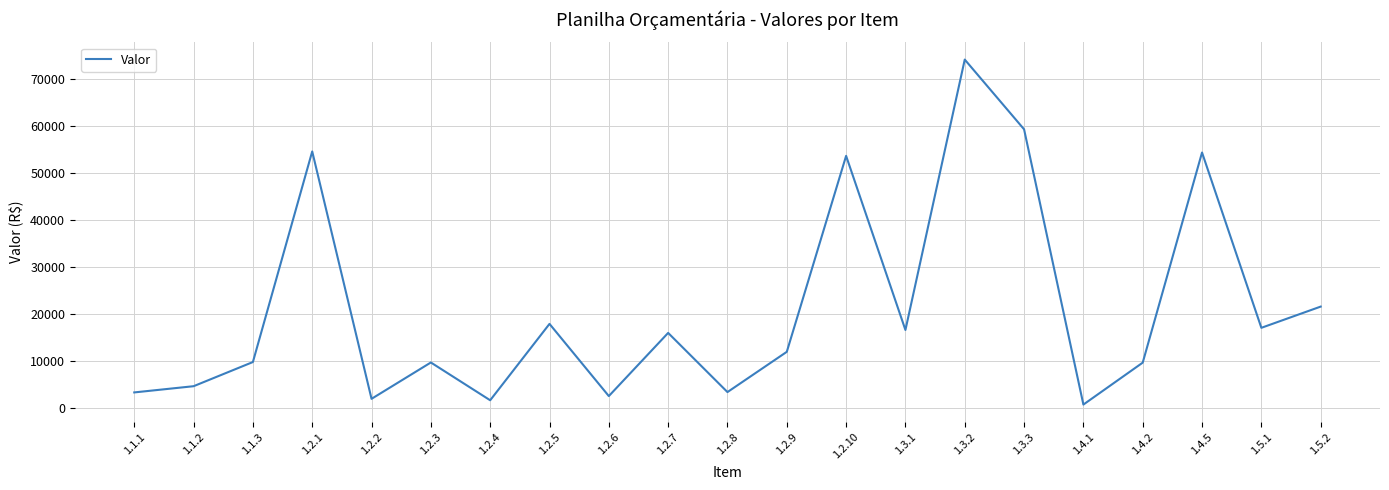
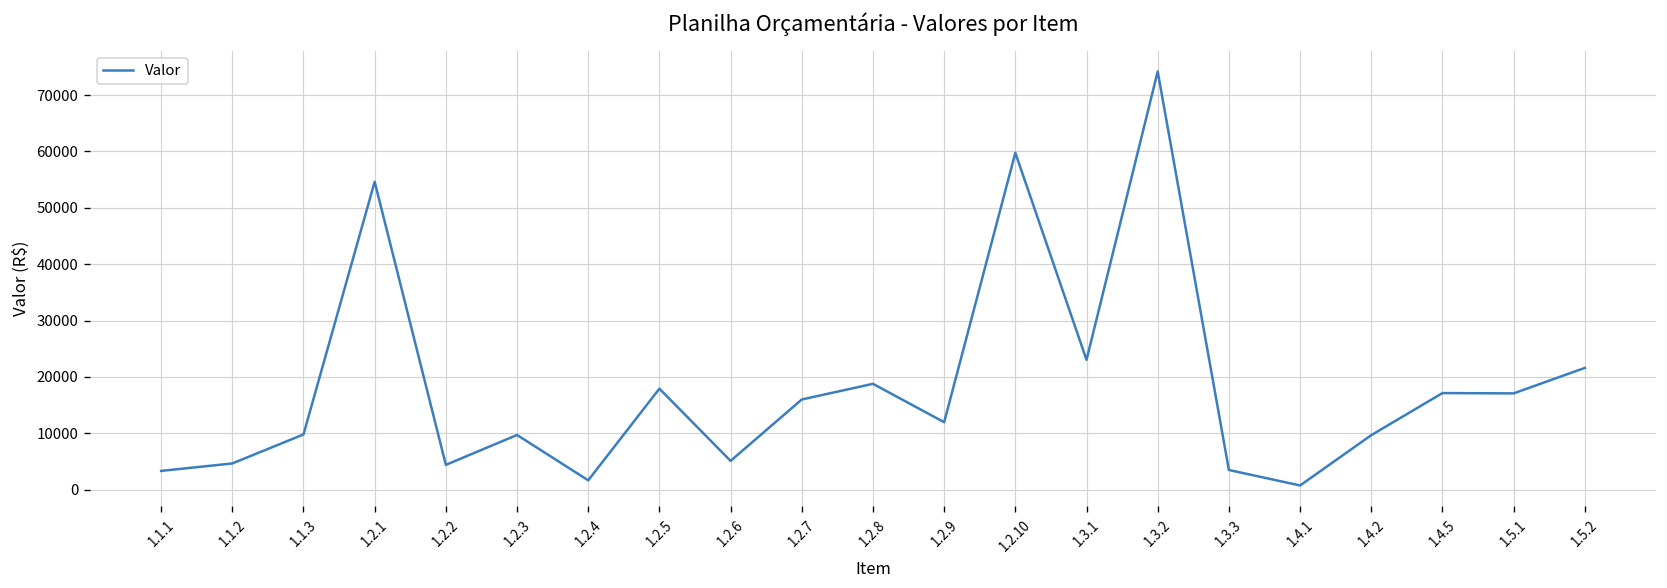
1.2.2: 2000 -> 4000
1.2.6: 3000 -> 5000
1.2.8: 3000 -> 19000
1.2.10: 54000 -> 60000
1.3.1: 17000 -> 23000
1.3.3: 59000 -> 3000
1.4.5: 54000 -> 17000
